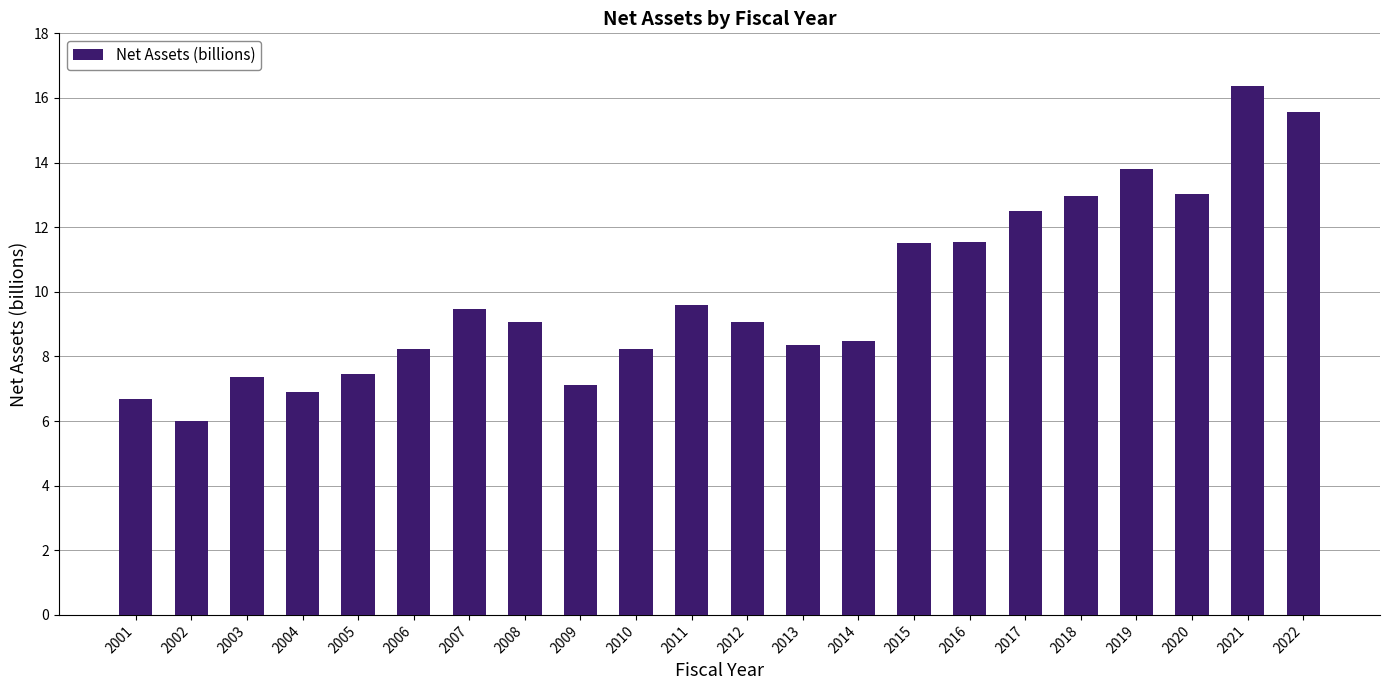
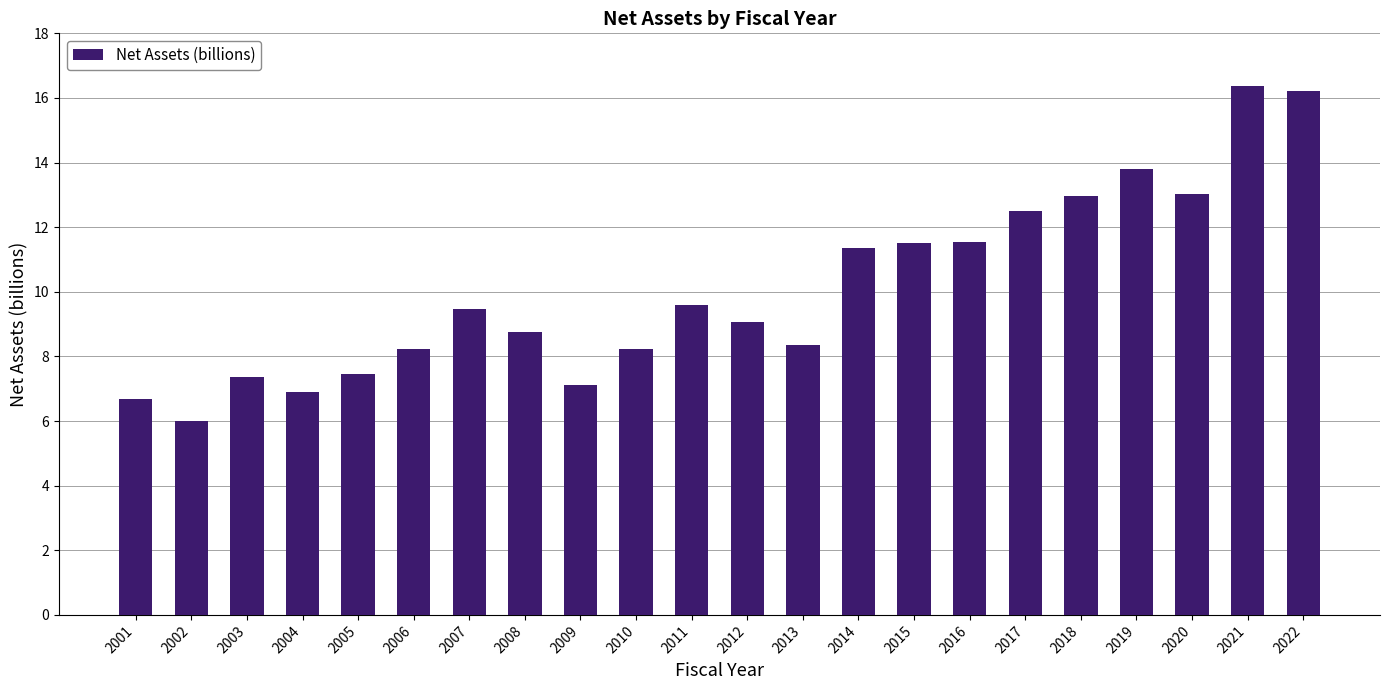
2008: 9.1 -> 8.8
2014: 8.5 -> 11.3
2022: 15.6 -> 16.2
